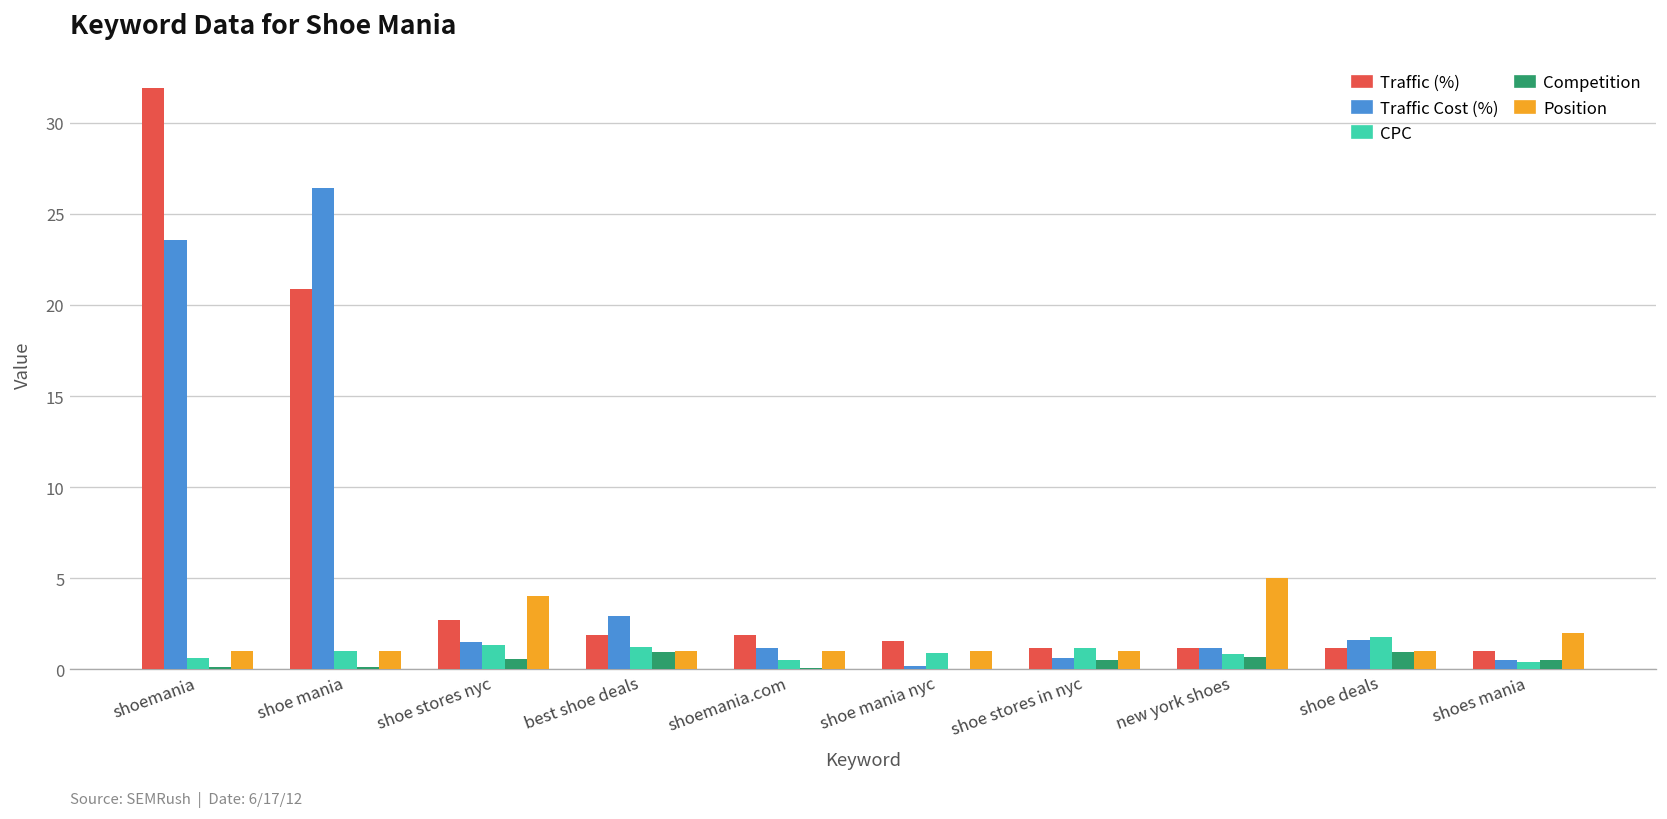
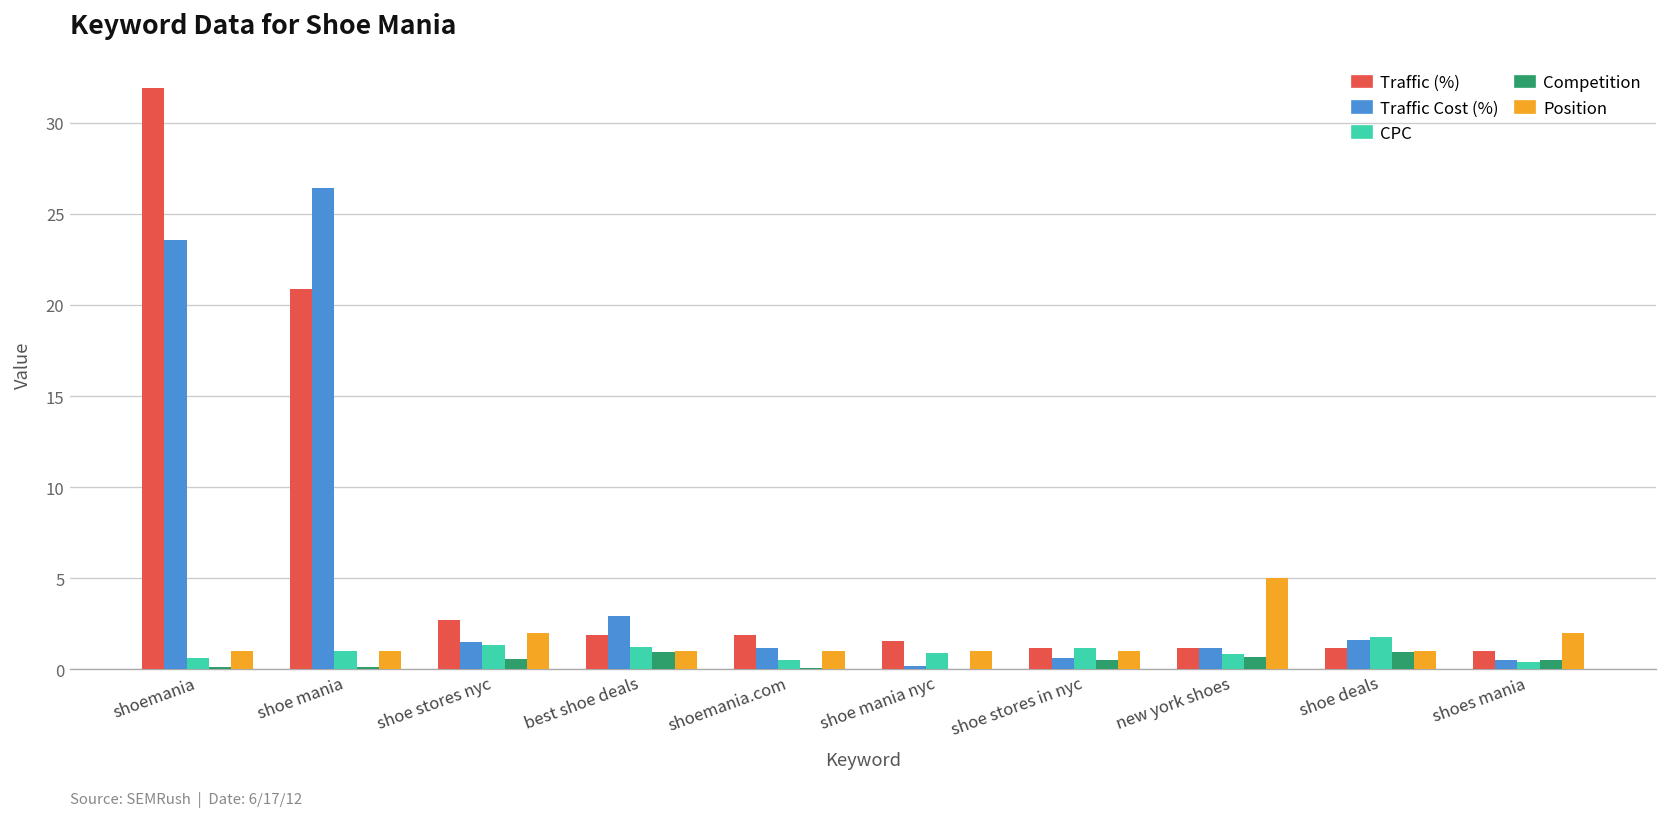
Position, shoe stores nyc: 4 -> 2
